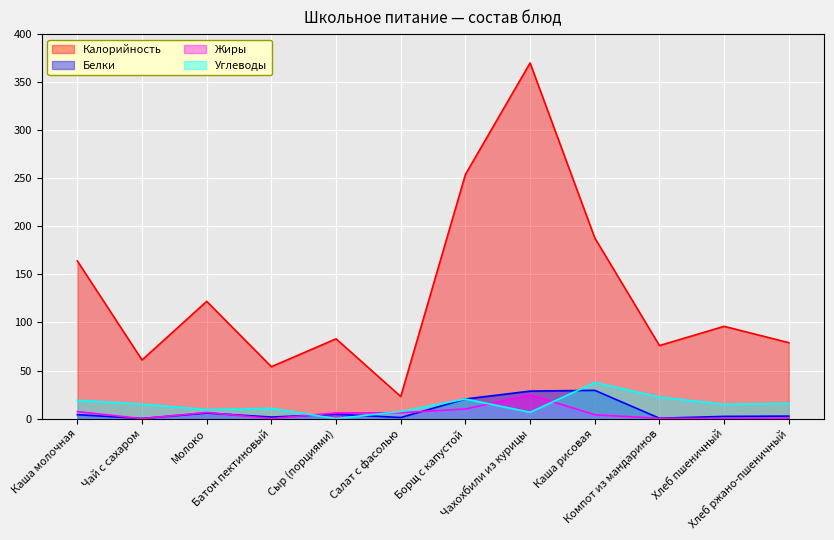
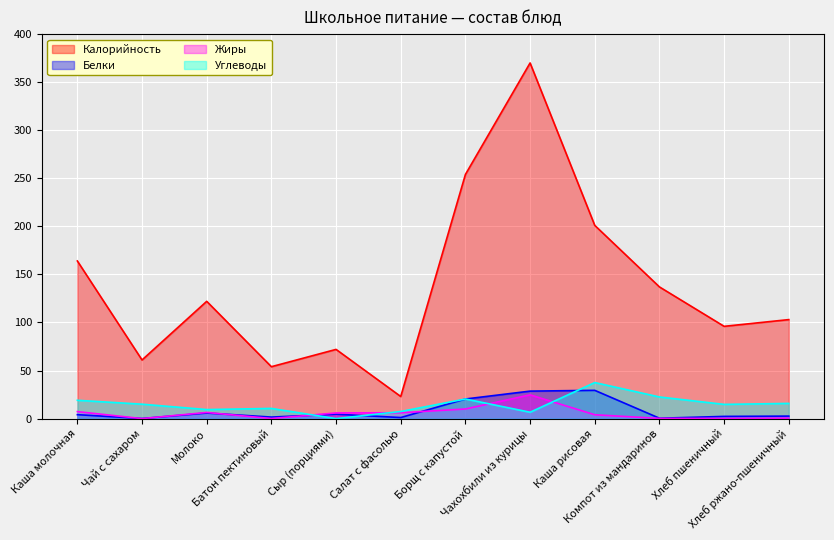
Калорийность, Сыр (порциями): 80 -> 70
Калорийность, Каша рисовая: 190 -> 200
Калорийность, Компот из мандаринов: 80 -> 140
Калорийность, Хлеб ржано-пшеничный: 80 -> 100
